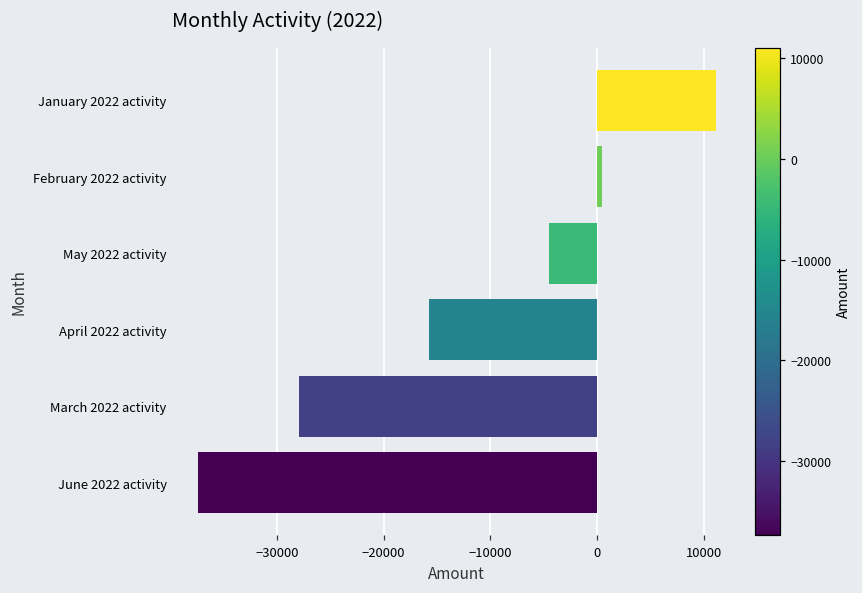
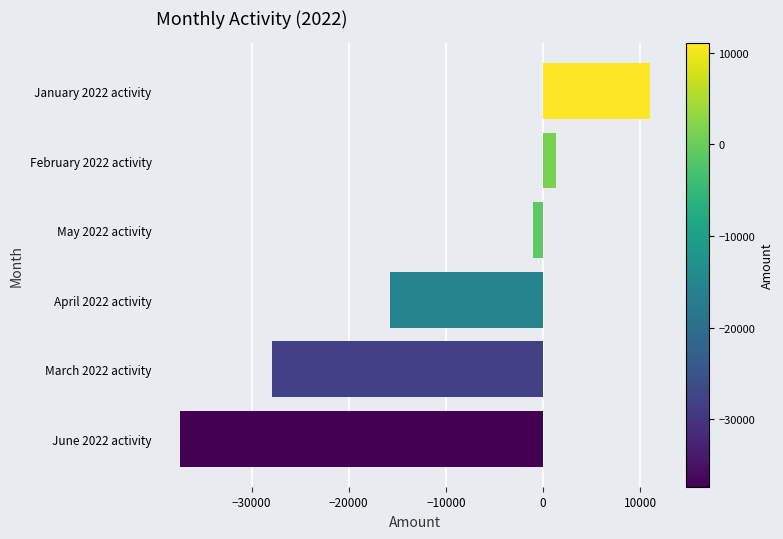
February 2022 activity: 0 -> 1000
May 2022 activity: -5000 -> -1000
